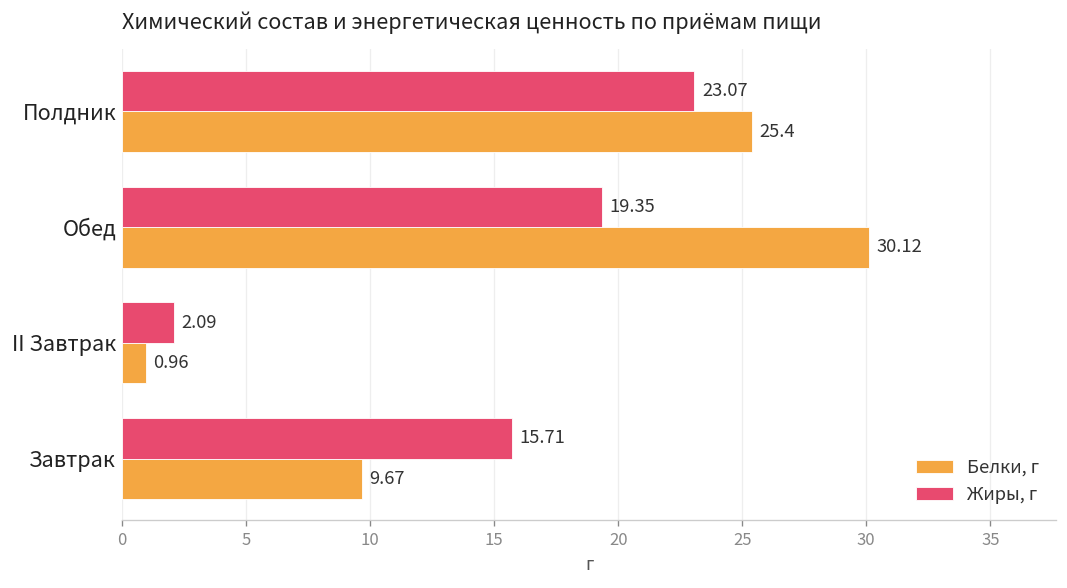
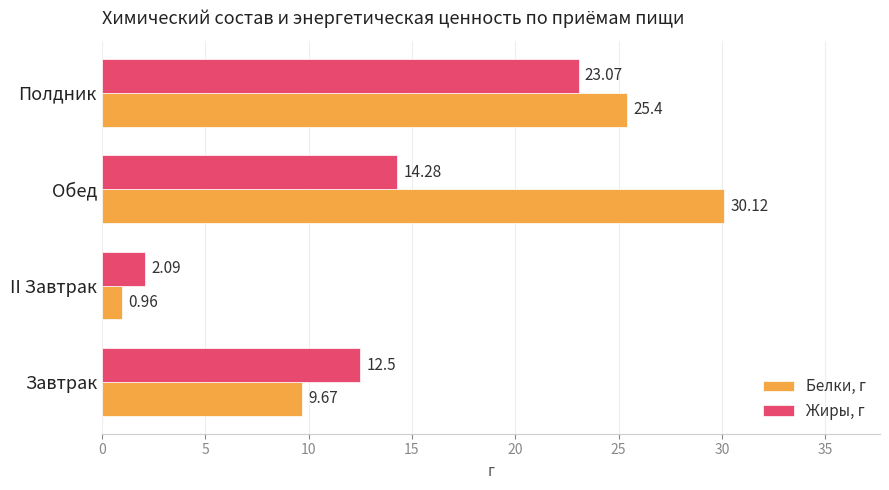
Жиры, г, Обед: 19.35 -> 14.28
Жиры, г, Завтрак: 15.71 -> 12.5
